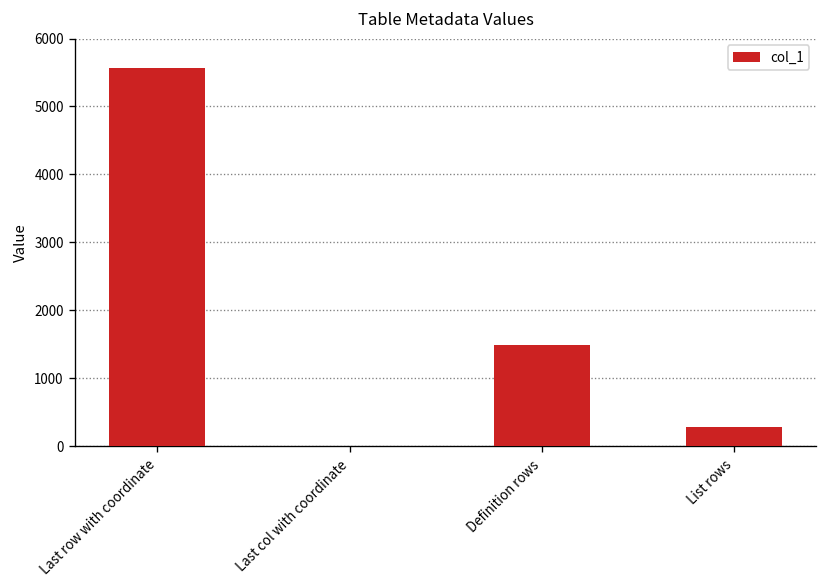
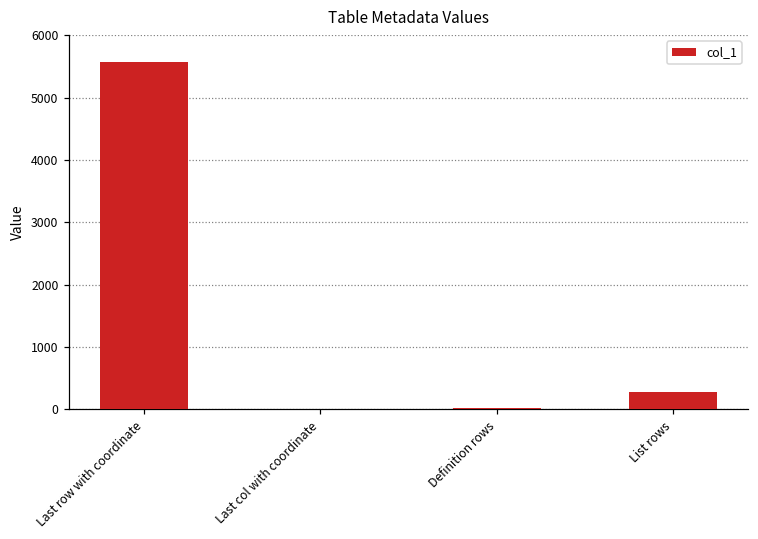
Definition rows: 1500 -> 0
